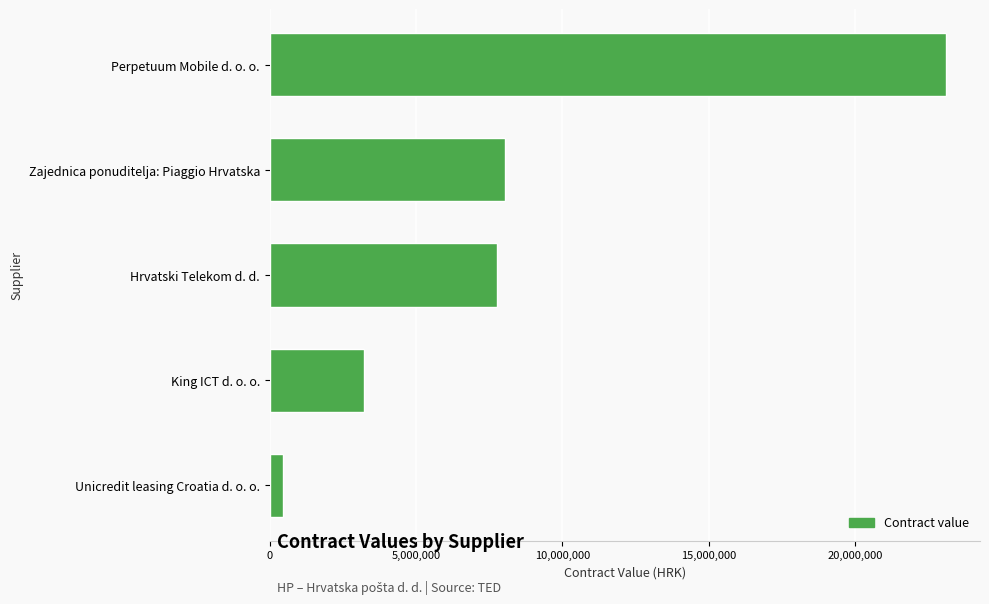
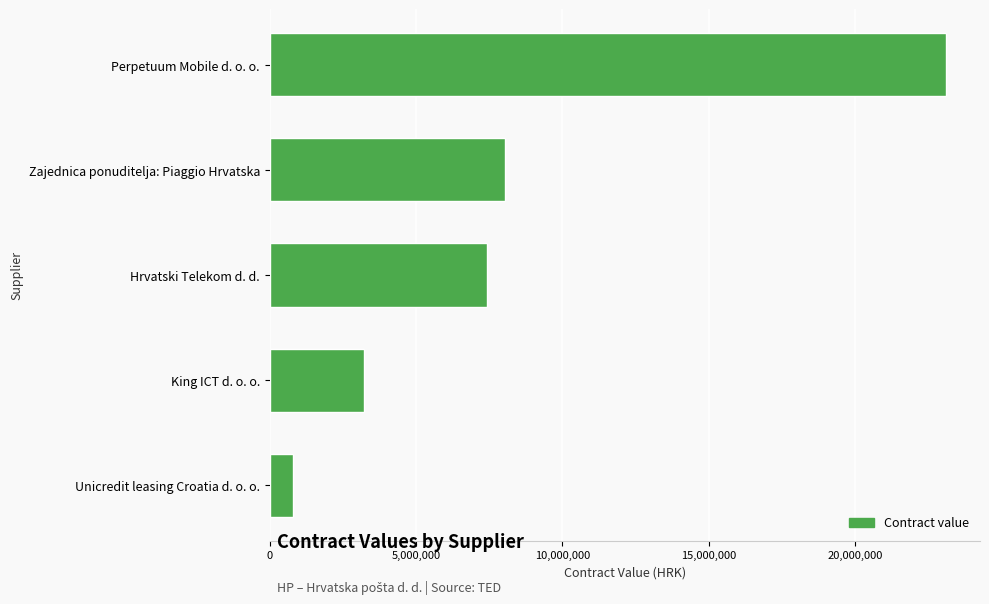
Hrvatski Telekom d. d.: 7,800,000 -> 7,400,000
Unicredit leasing Croatia d. o. o.: 500,000 -> 800,000
